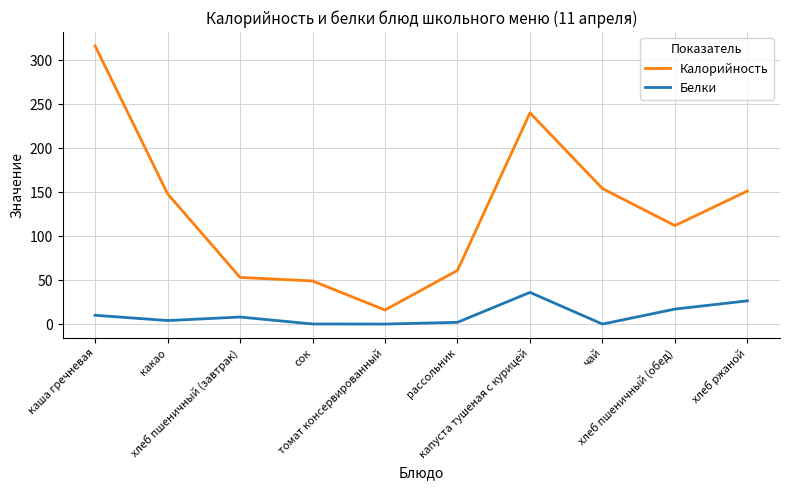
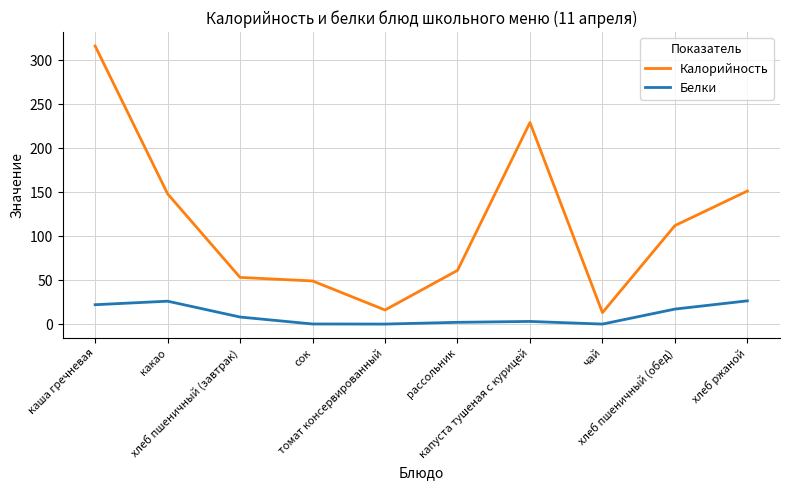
Белки, каша гречневая: 10 -> 20
Белки, какао: 0 -> 30
Калорийность, капуста тушеная с курицей: 240 -> 230
Белки, капуста тушеная с курицей: 40 -> 0
Калорийность, чай: 150 -> 10
